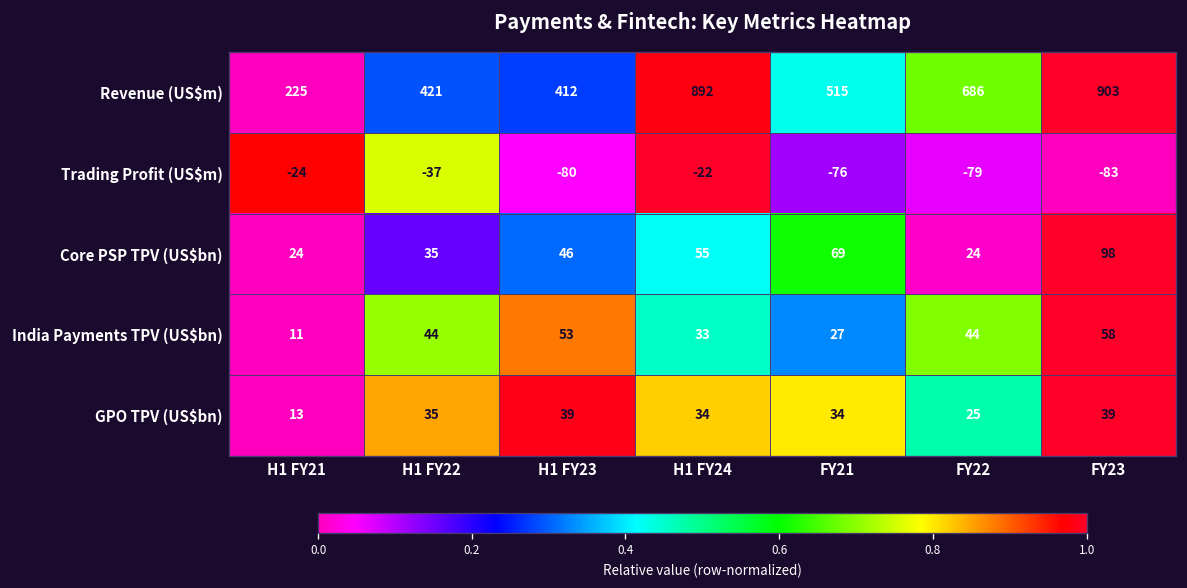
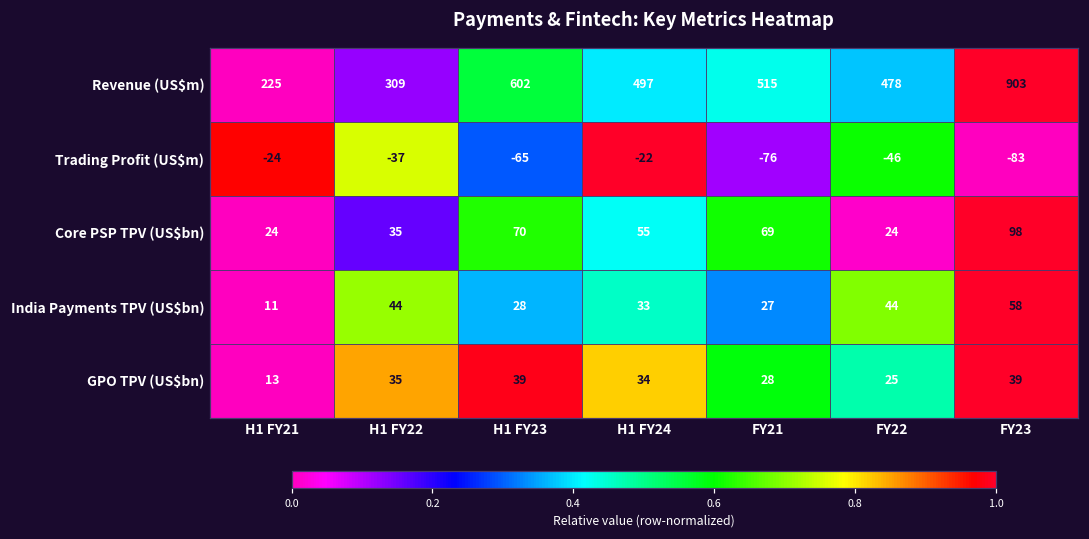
Revenue (US$m), H1 FY22: 421 -> 309
Revenue (US$m), H1 FY23: 412 -> 602
Revenue (US$m), H1 FY24: 892 -> 497
Revenue (US$m), FY22: 686 -> 478
Trading Profit (US$m), H1 FY23: -80 -> -65
Trading Profit (US$m), FY22: -79 -> -46
Core PSP TPV (US$bn), H1 FY23: 46 -> 70
India Payments TPV (US$bn), H1 FY23: 53 -> 28
GPO TPV (US$bn), FY21: 34 -> 28
